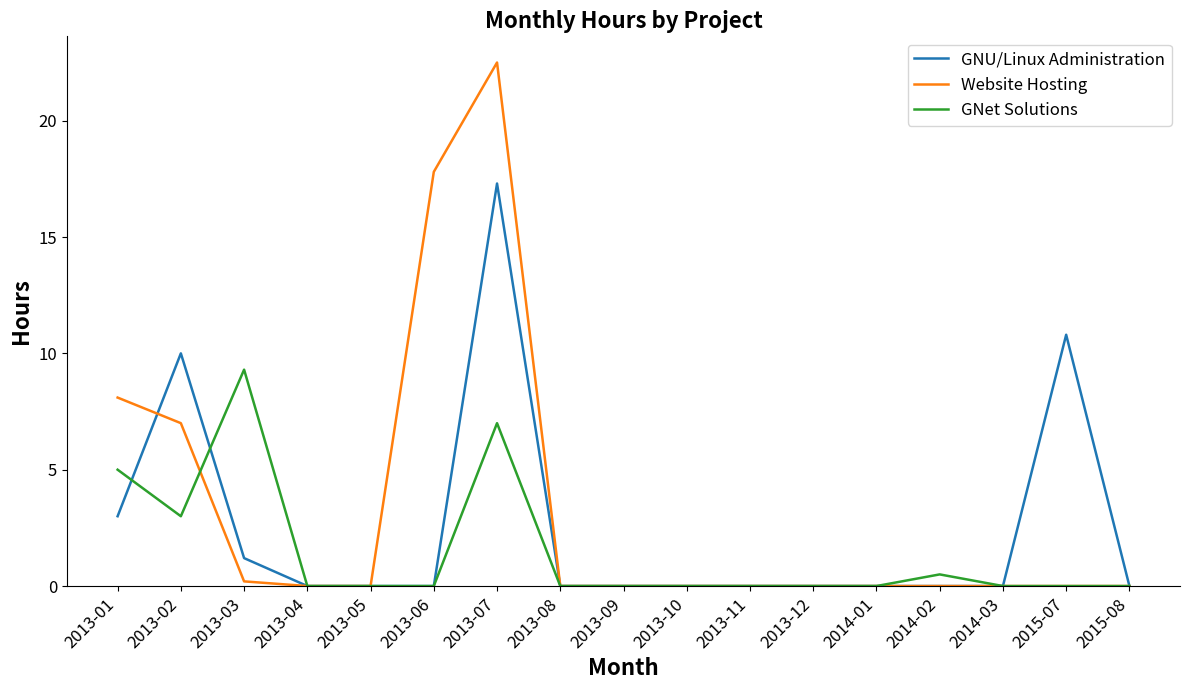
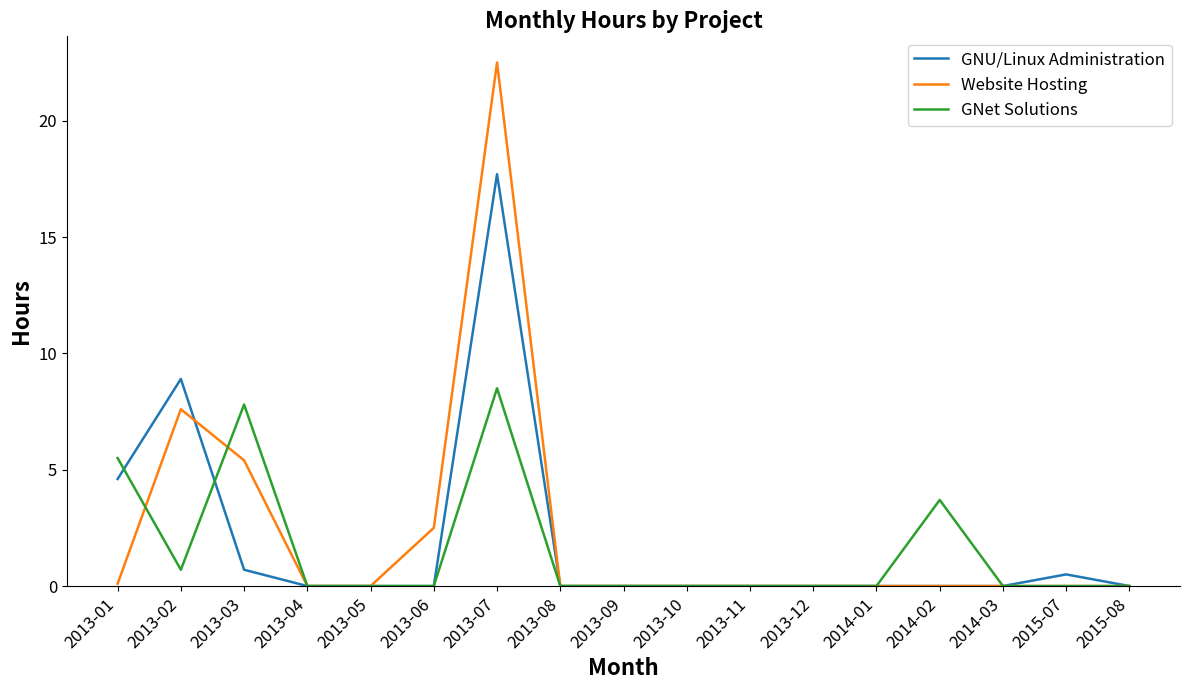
GNU/Linux Administration, 2013-01: 3.0 -> 4.6
Website Hosting, 2013-01: 8.1 -> 0.1
GNet Solutions, 2013-01: 5.0 -> 5.5
GNU/Linux Administration, 2013-02: 10.0 -> 8.9
Website Hosting, 2013-02: 7.0 -> 7.6
GNet Solutions, 2013-02: 3.0 -> 0.7
GNU/Linux Administration, 2013-03: 1.2 -> 0.7
Website Hosting, 2013-03: 0.2 -> 5.4
GNet Solutions, 2013-03: 9.3 -> 7.8
Website Hosting, 2013-06: 17.8 -> 2.5
GNU/Linux Administration, 2013-07: 17.3 -> 17.7
GNet Solutions, 2013-07: 7.0 -> 8.5
GNet Solutions, 2014-02: 0.5 -> 3.7
GNU/Linux Administration, 2015-07: 10.8 -> 0.5
